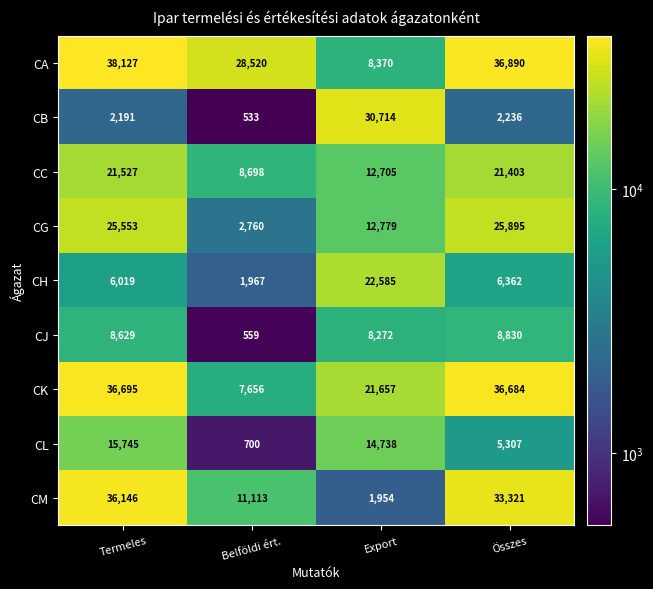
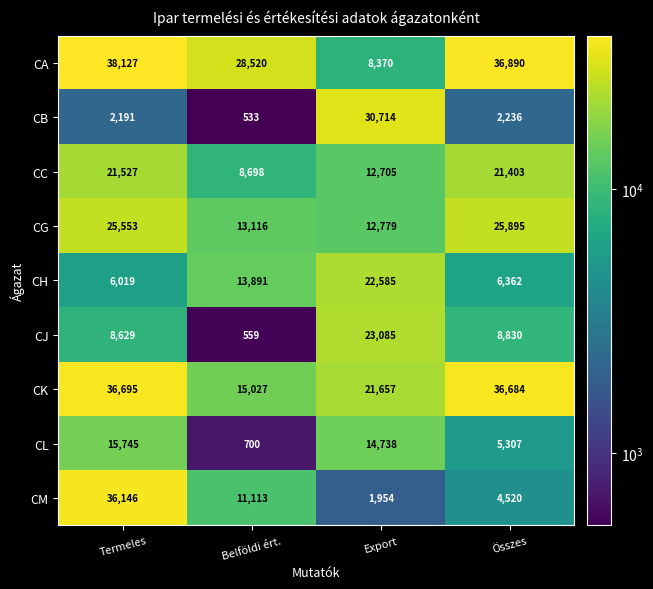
CG, Belföldi ért.: 2,760 -> 13,116
CH, Belföldi ért.: 1,967 -> 13,891
CJ, Export: 8,272 -> 23,085
CK, Belföldi ért.: 7,656 -> 15,027
CM, Összes: 33,321 -> 4,520
